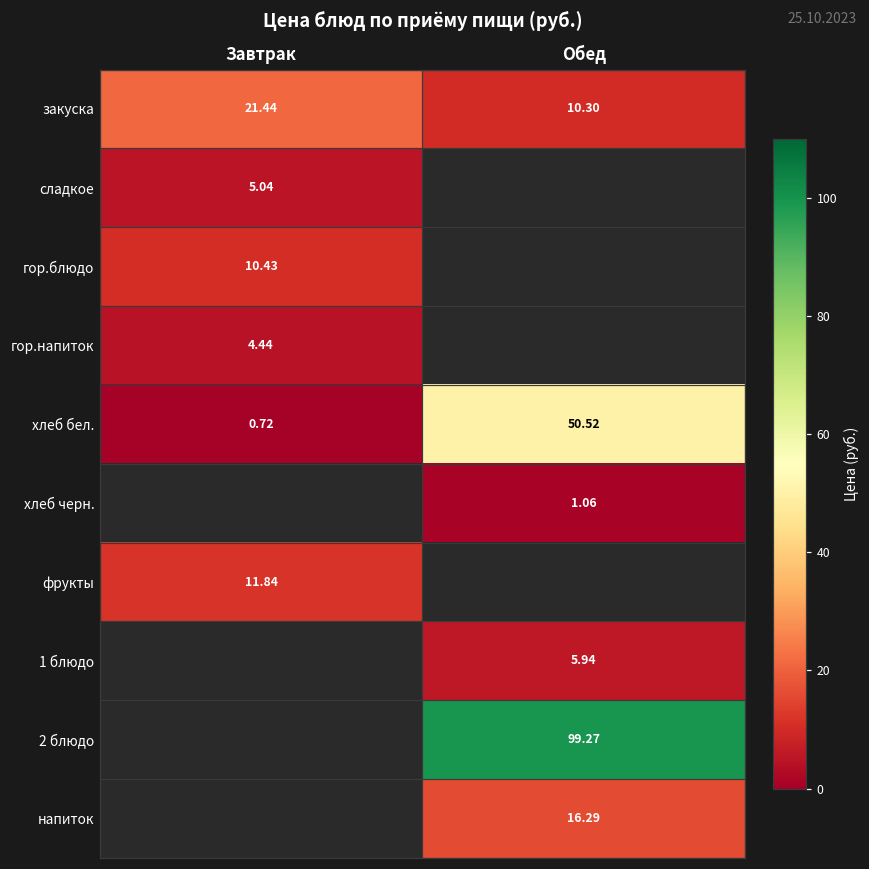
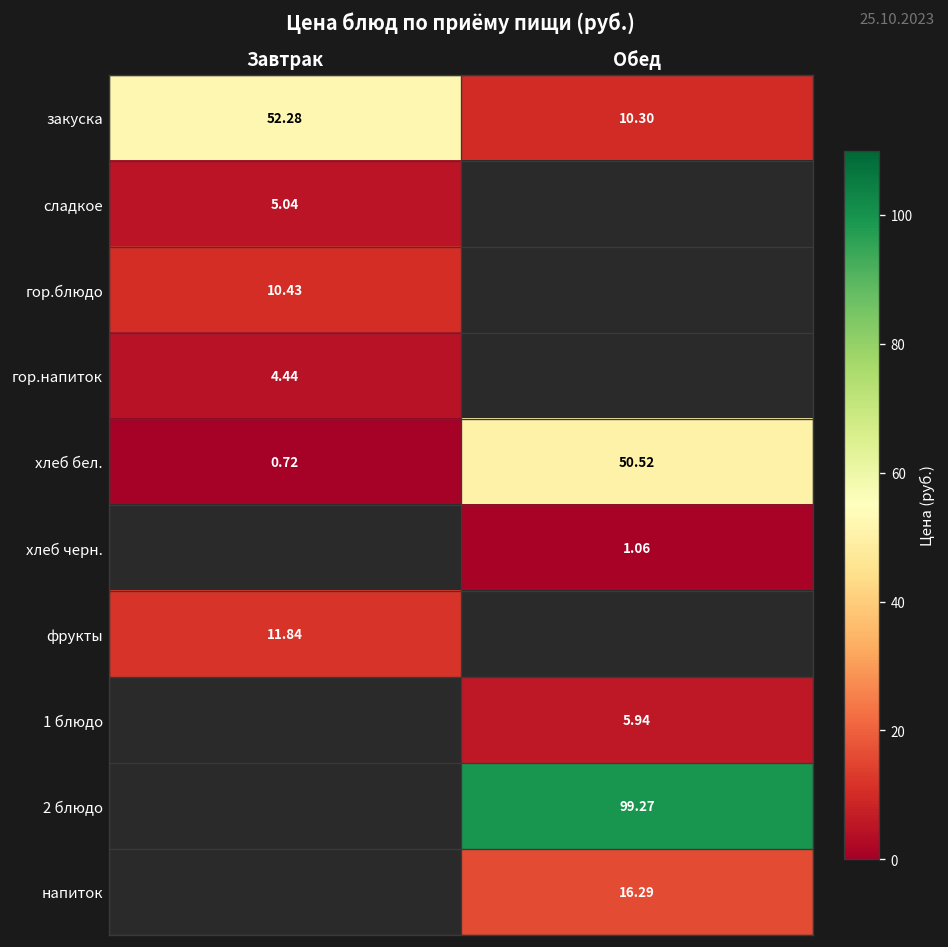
закуска, Завтрак: 21.44 -> 52.28
